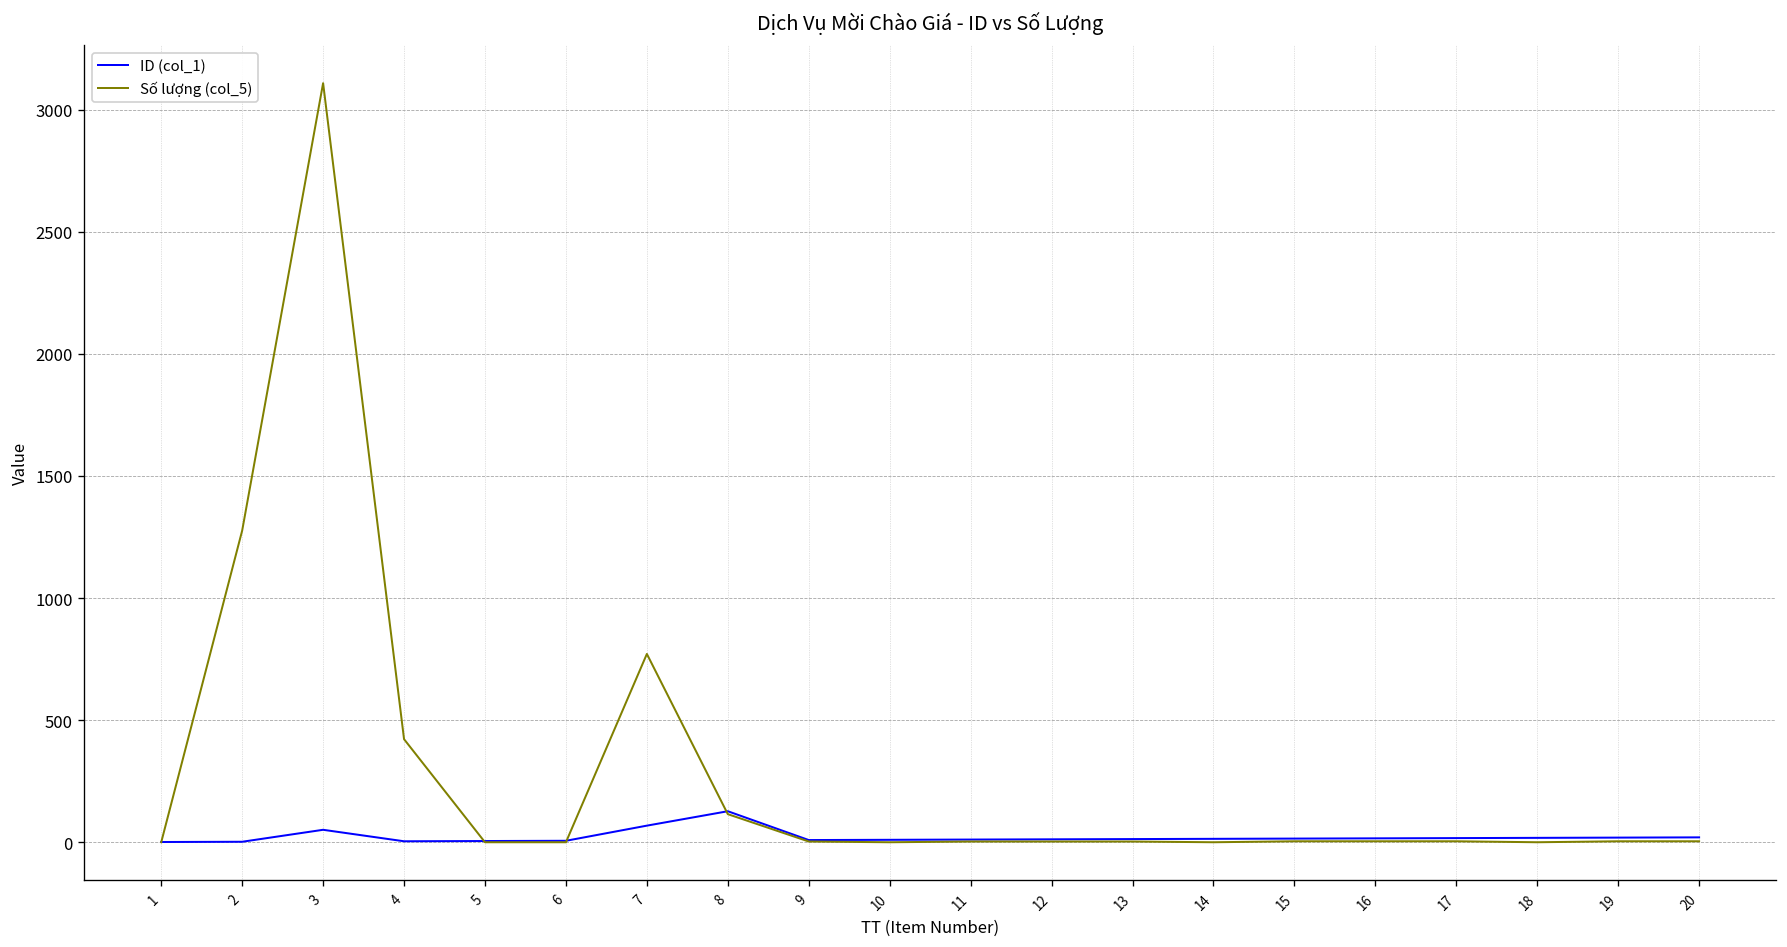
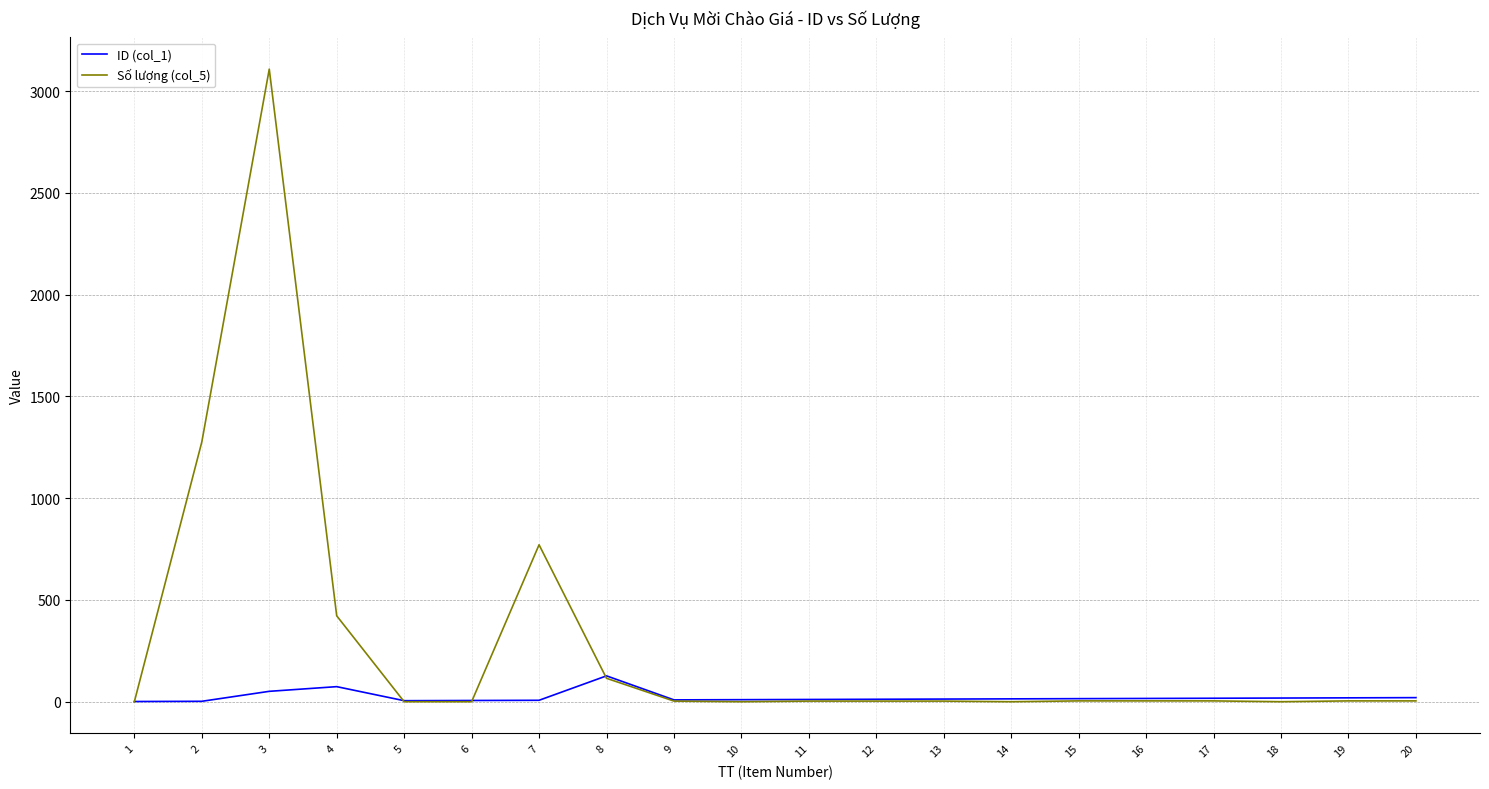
ID (col_1), 4: 0 -> 70
ID (col_1), 7: 70 -> 10
